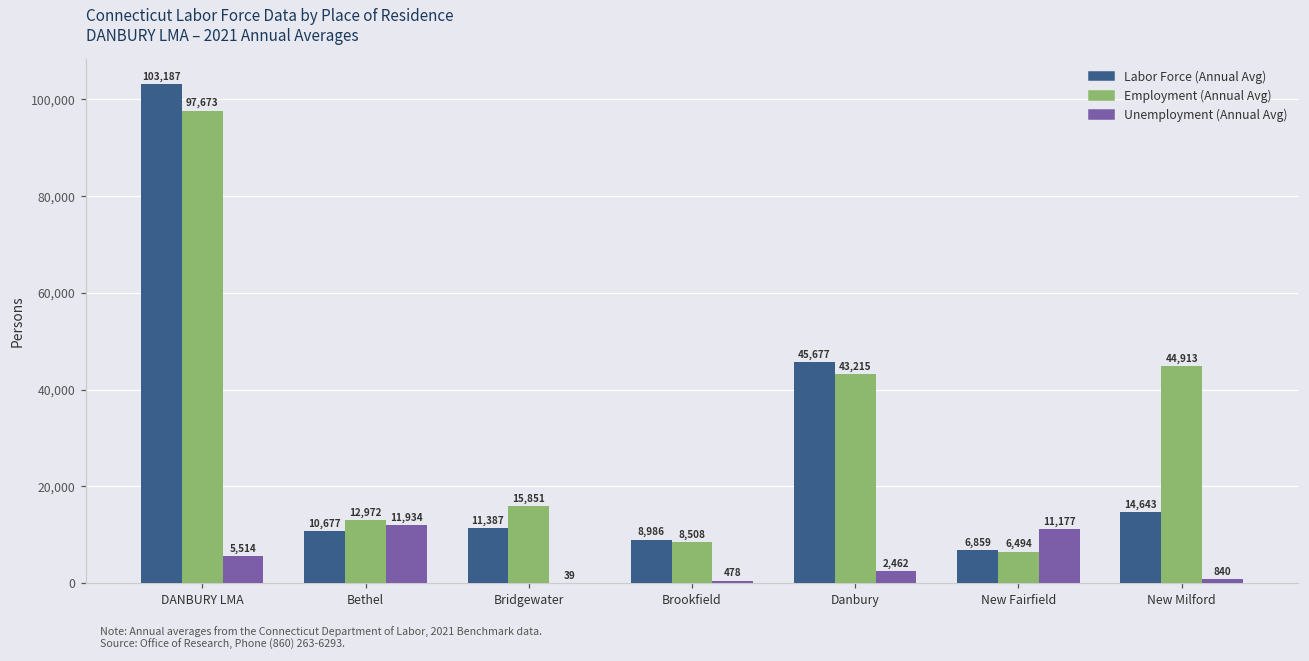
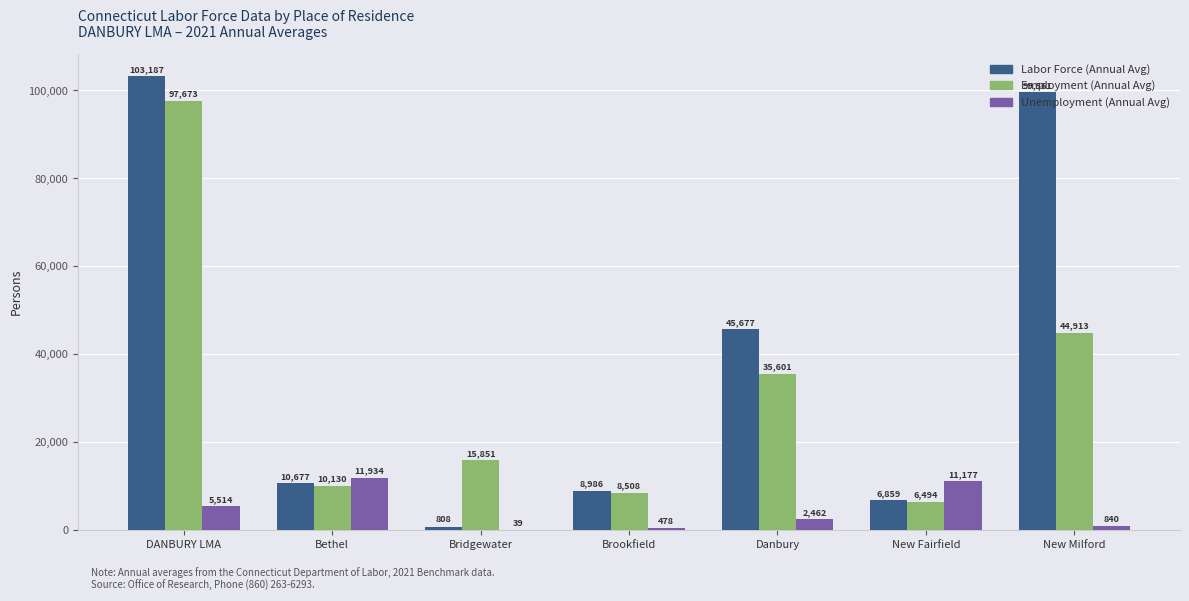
Employment (Annual Avg), Bethel: 12,972 -> 10,130
Labor Force (Annual Avg), Bridgewater: 11,387 -> 808
Employment (Annual Avg), Danbury: 43,215 -> 35,601
Labor Force (Annual Avg), New Milford: 14,643 -> 99,561
